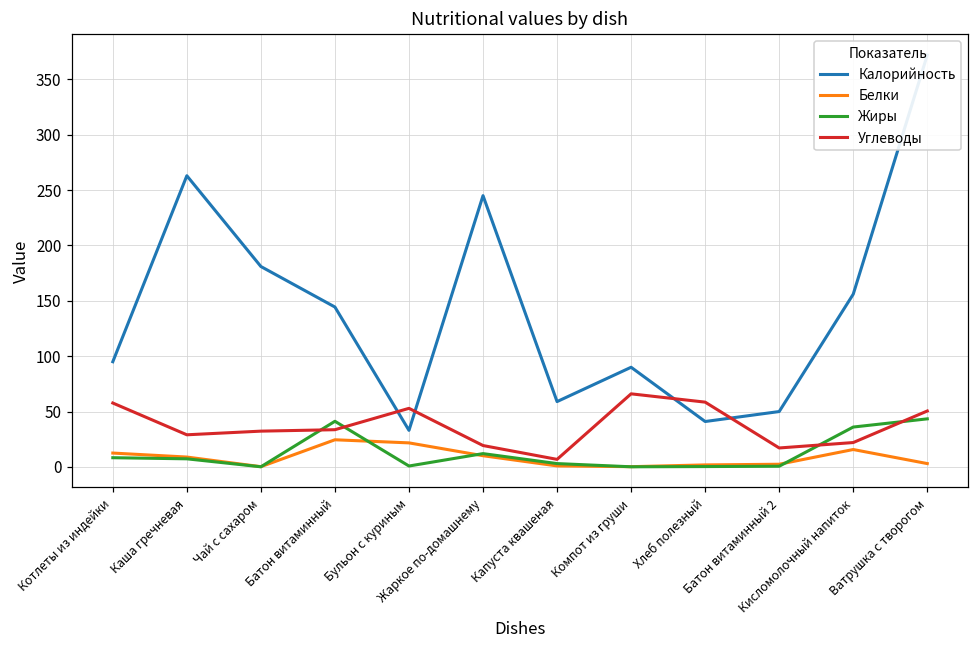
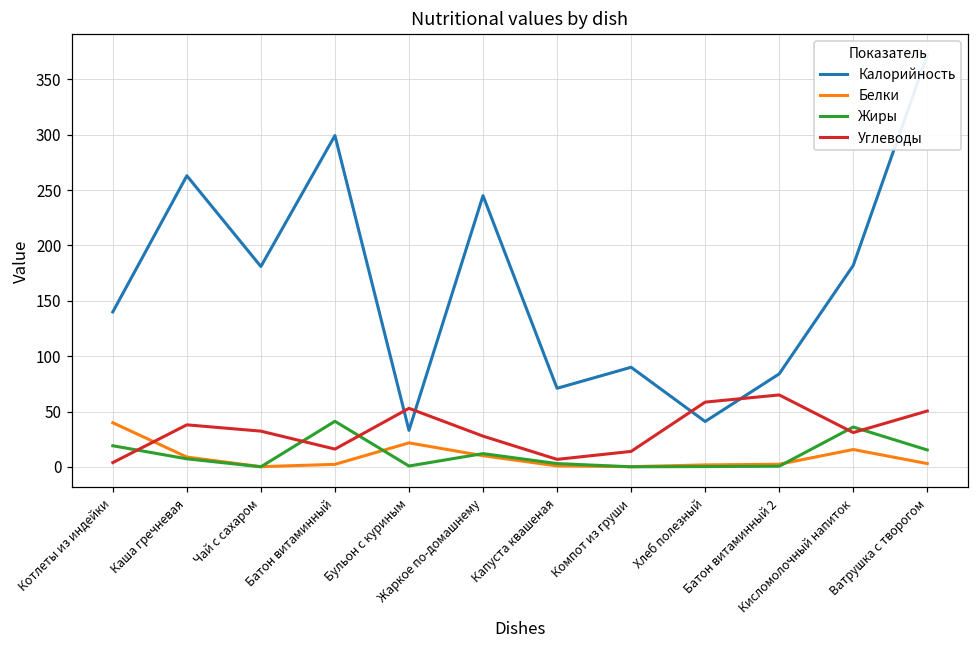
Калорийность, Котлеты из индейки: 95 -> 140
Белки, Котлеты из индейки: 13 -> 40
Жиры, Котлеты из индейки: 8 -> 19
Углеводы, Котлеты из индейки: 58 -> 4
Углеводы, Каша гречневая: 29 -> 38
Калорийность, Батон витаминный: 144 -> 299
Белки, Батон витаминный: 25 -> 2
Углеводы, Батон витаминный: 34 -> 16
Углеводы, Жаркое по-домашнему: 19 -> 28
Калорийность, Капуста квашеная: 59 -> 71
Углеводы, Компот из груши: 66 -> 14
Калорийность, Батон витаминный 2: 50 -> 84
Углеводы, Батон витаминный 2: 17 -> 65
Калорийность, Кисломолочный напиток: 156 -> 182
Углеводы, Кисломолочный напиток: 22 -> 31
Жиры, Ватрушка с творогом: 43 -> 15
